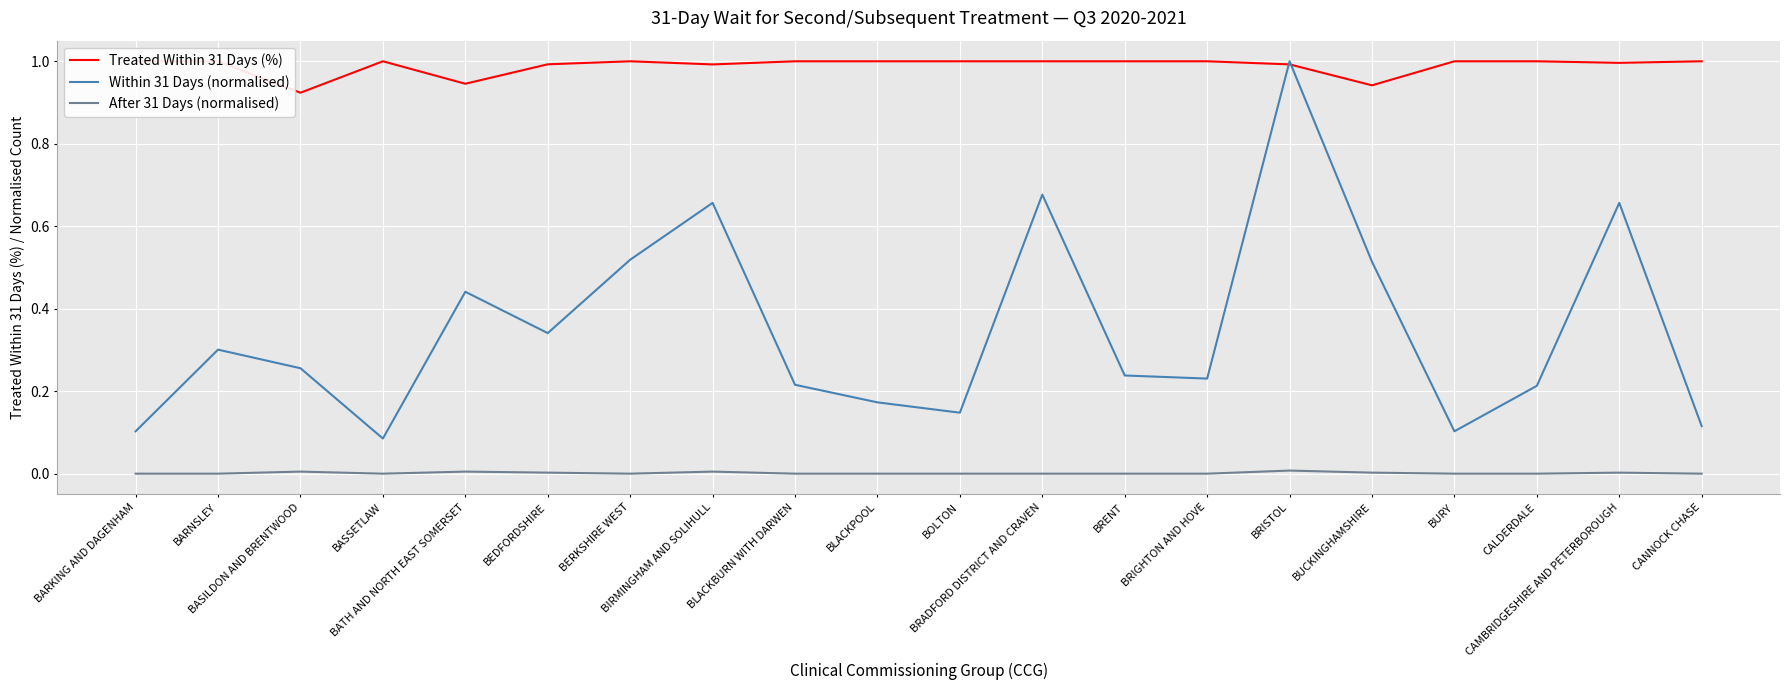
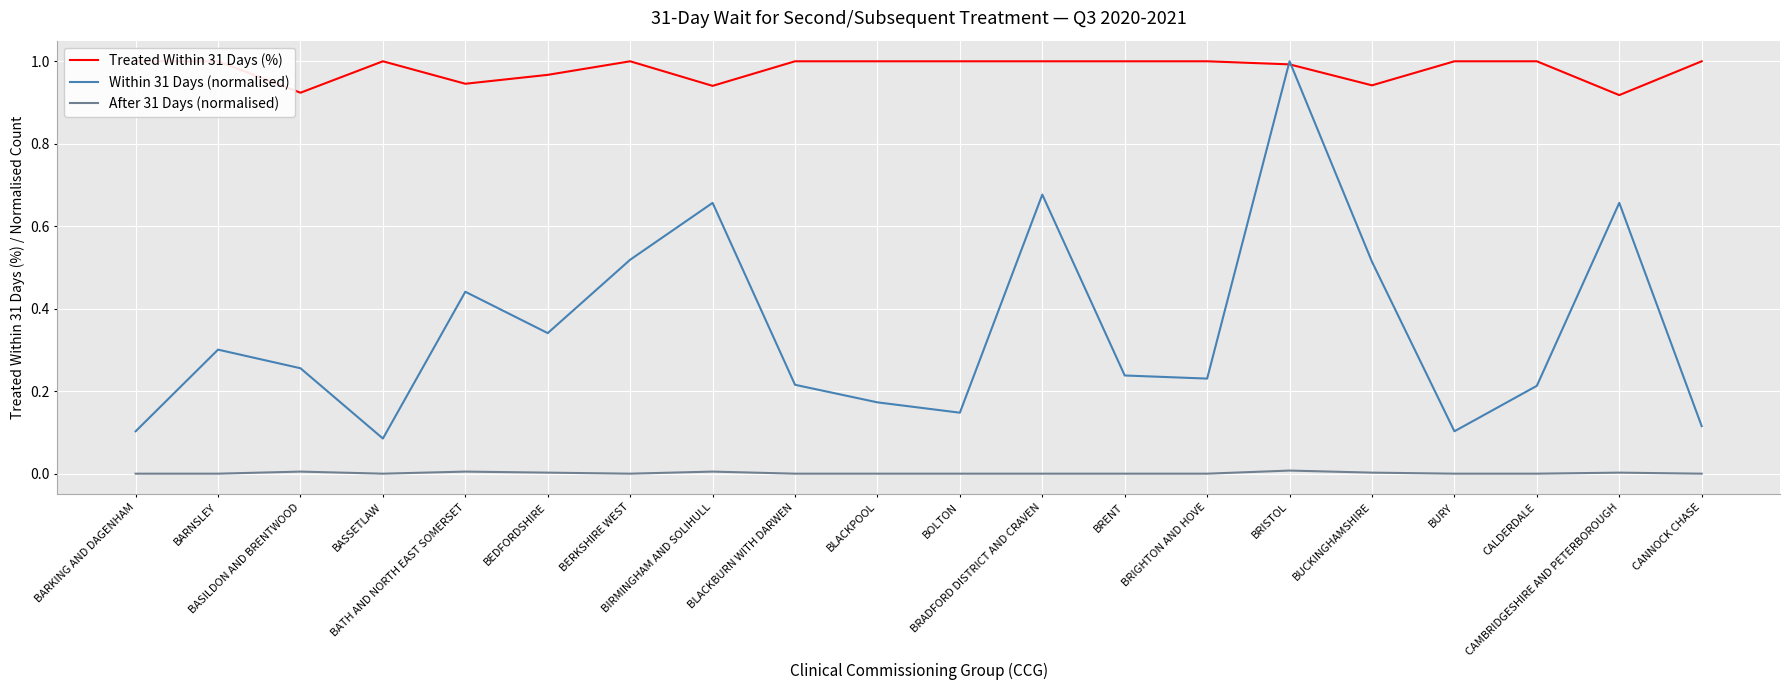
Treated Within 31 Days (%), BEDFORDSHIRE: 0.99 -> 0.97
Treated Within 31 Days (%), BIRMINGHAM AND SOLIHULL: 0.99 -> 0.94
Treated Within 31 Days (%), CAMBRIDGESHIRE AND PETERBOROUGH: 1.00 -> 0.92
